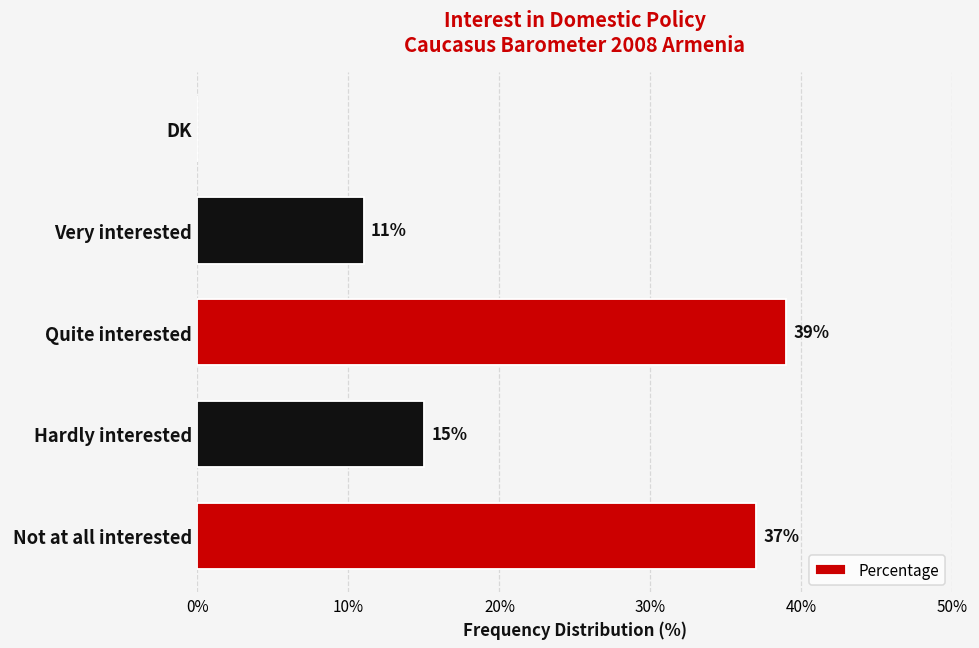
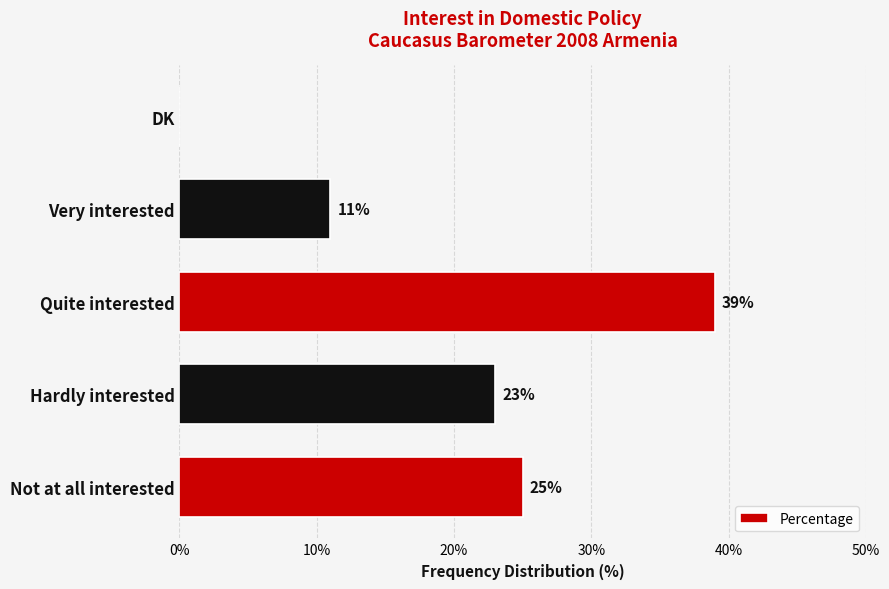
Hardly interested: 15% -> 23%
Not at all interested: 37% -> 25%
